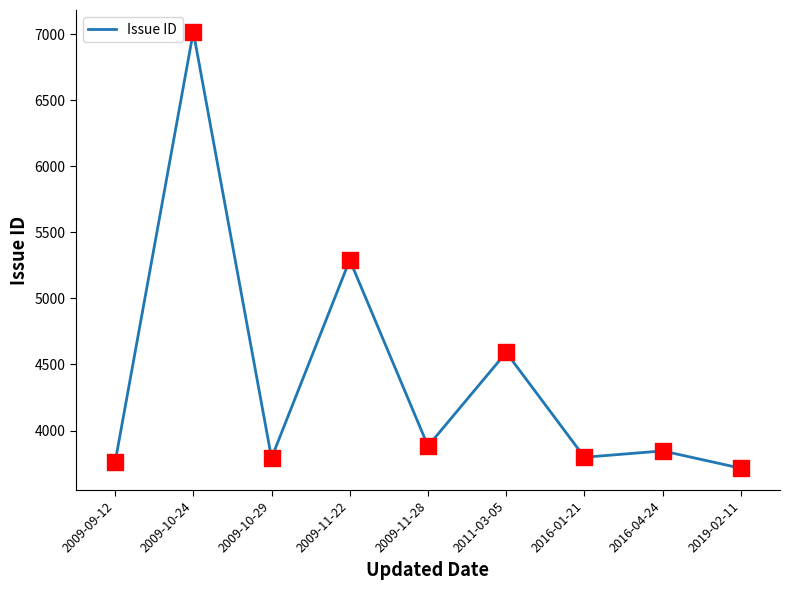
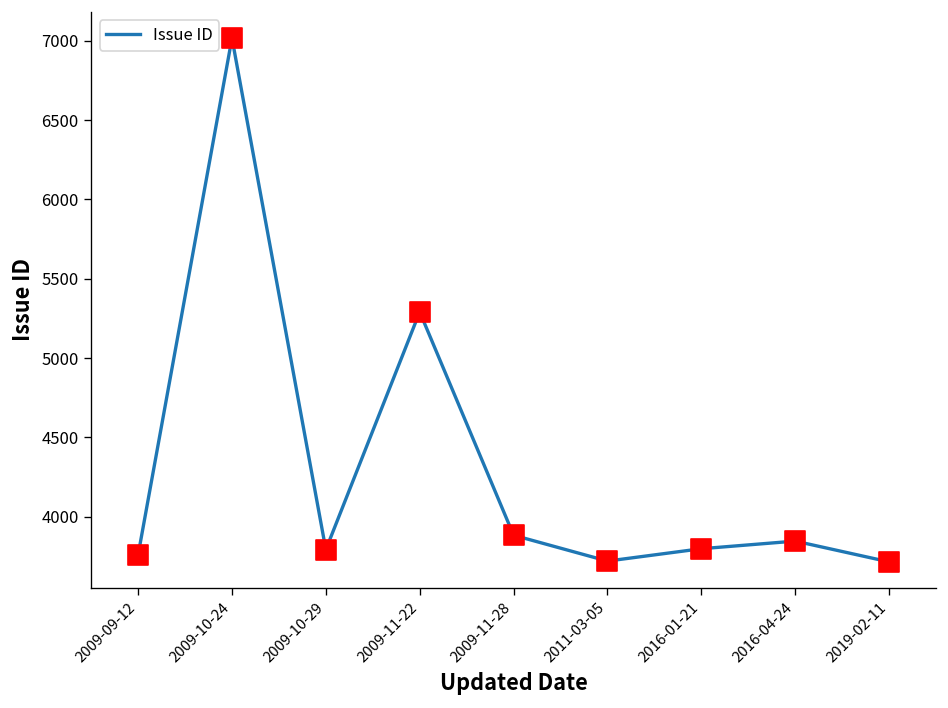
2011-03-05: 4590 -> 3720
